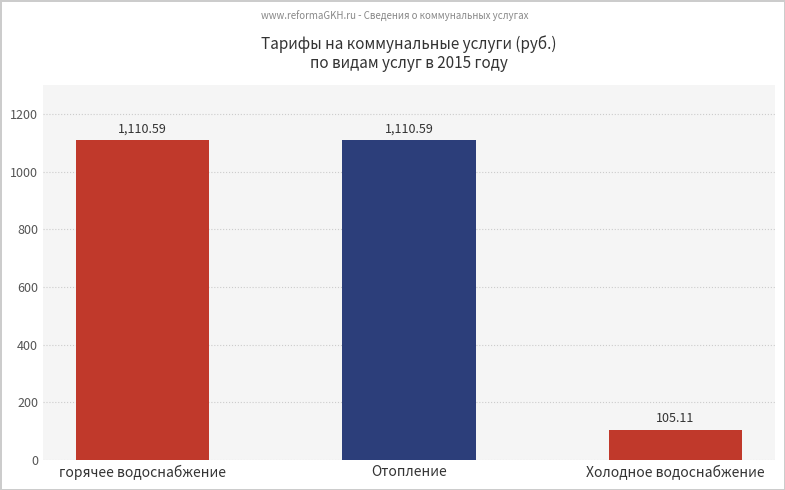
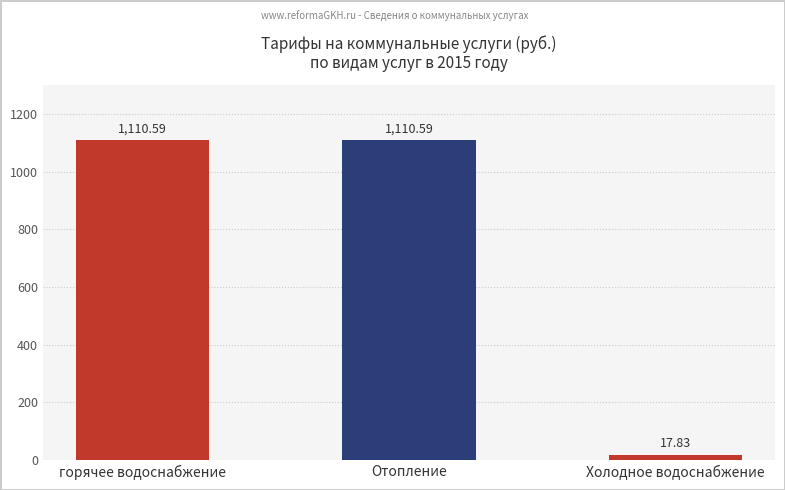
Холодное водоснабжение: 105.11 -> 17.83
